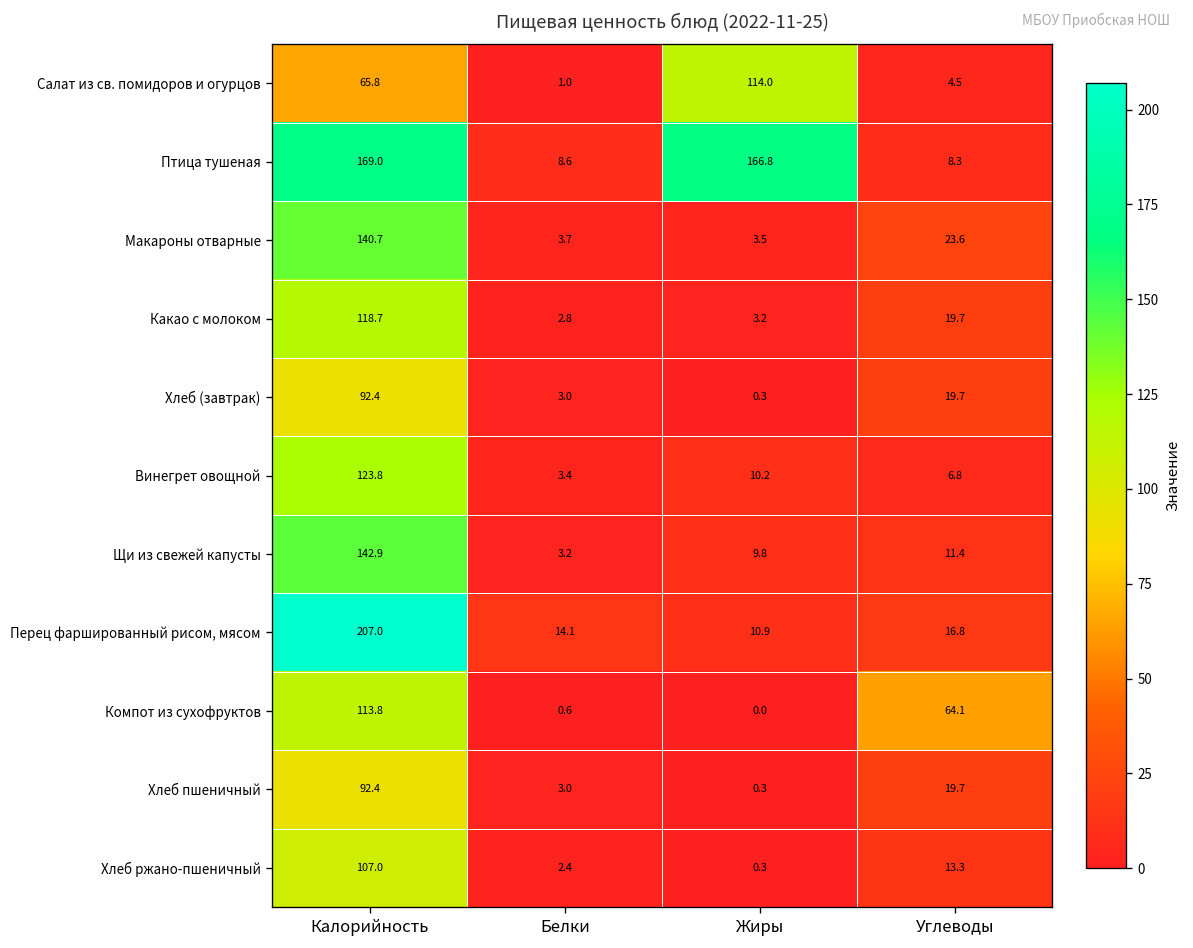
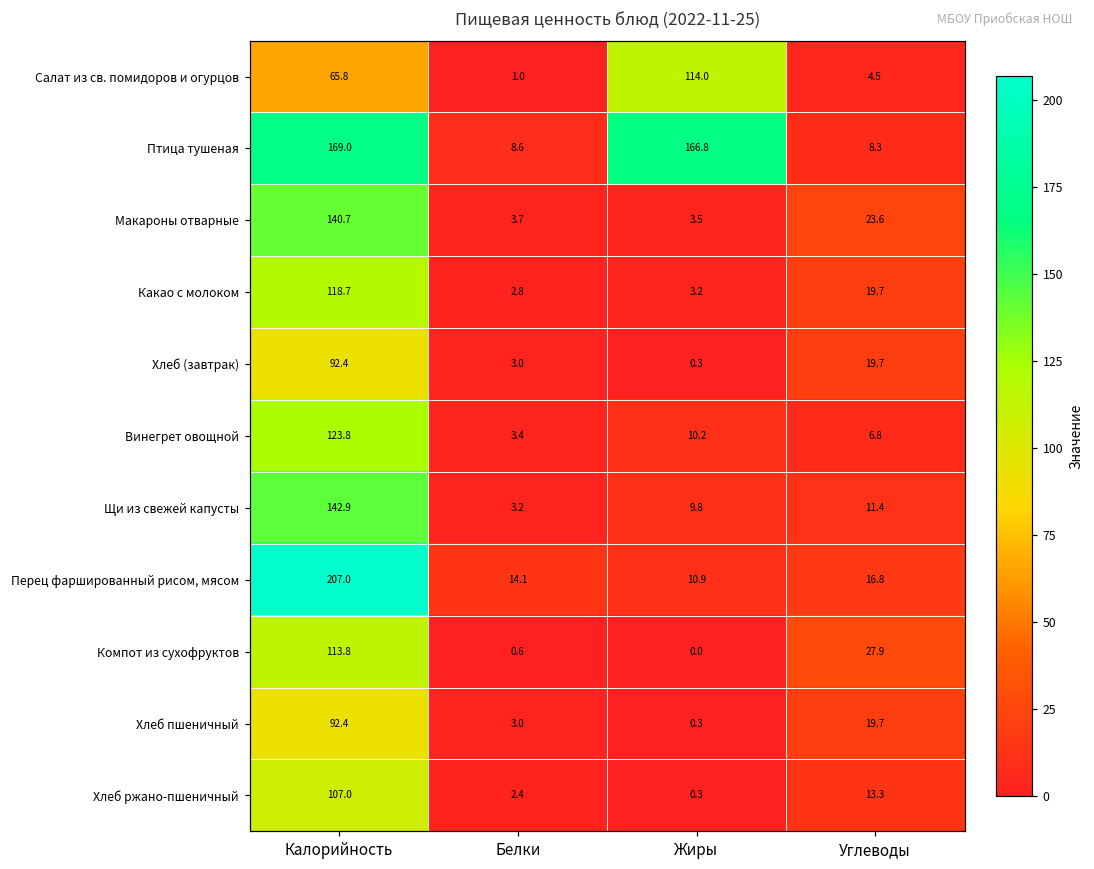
Компот из сухофруктов, Углеводы: 64.1 -> 27.9
